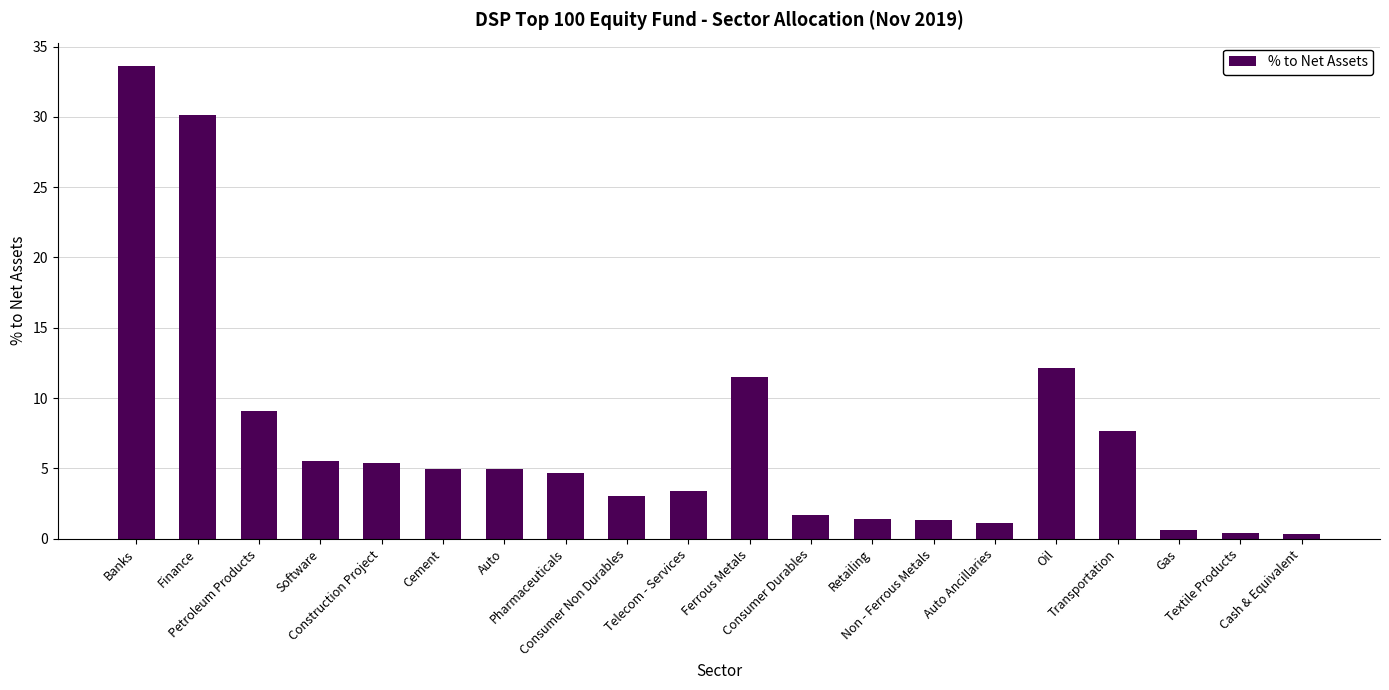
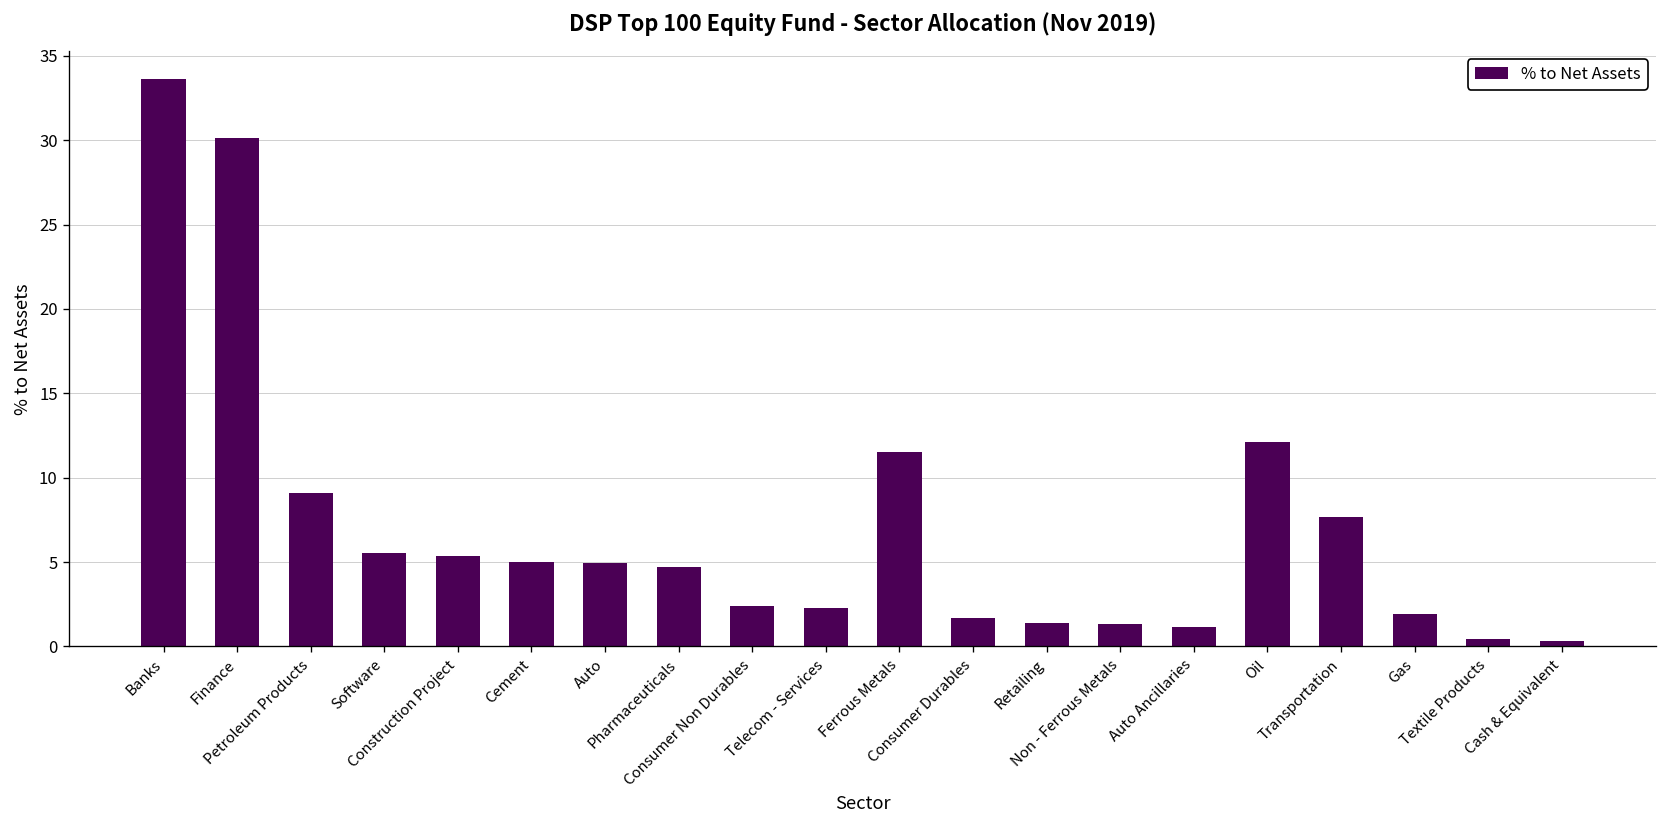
Consumer Non Durables: 3.0 -> 2.4
Telecom - Services: 3.4 -> 2.3
Gas: 0.6 -> 1.9
